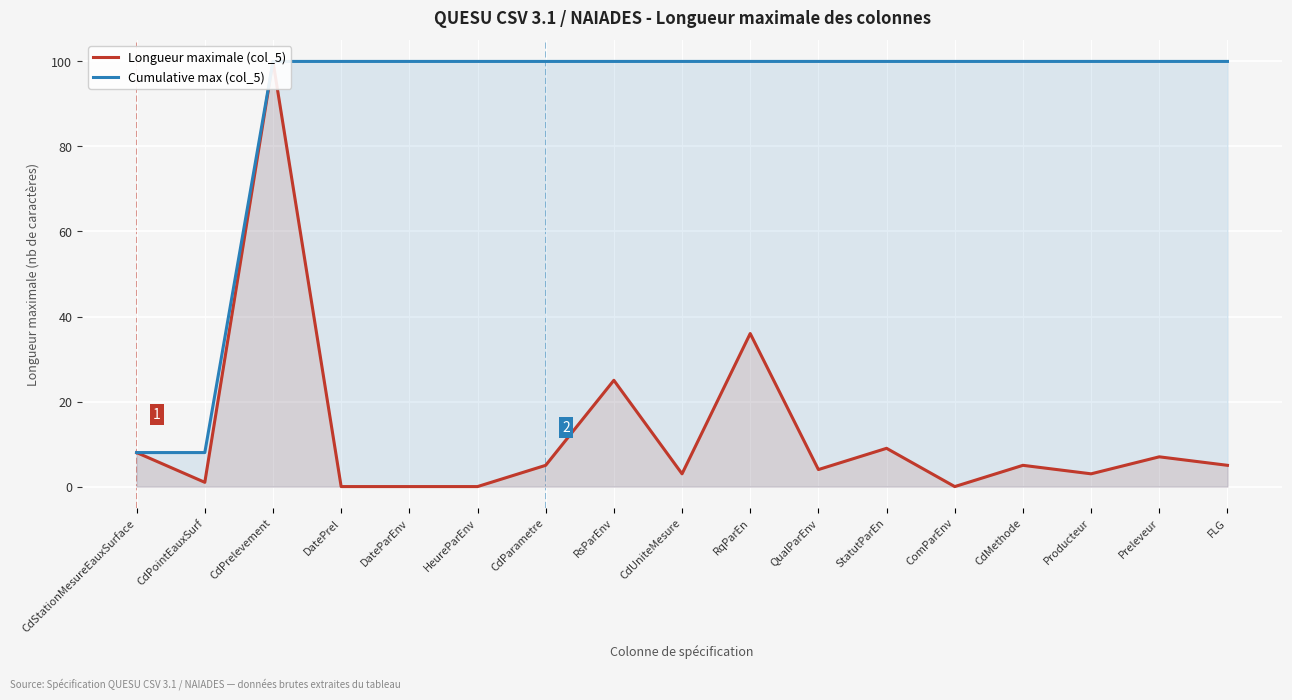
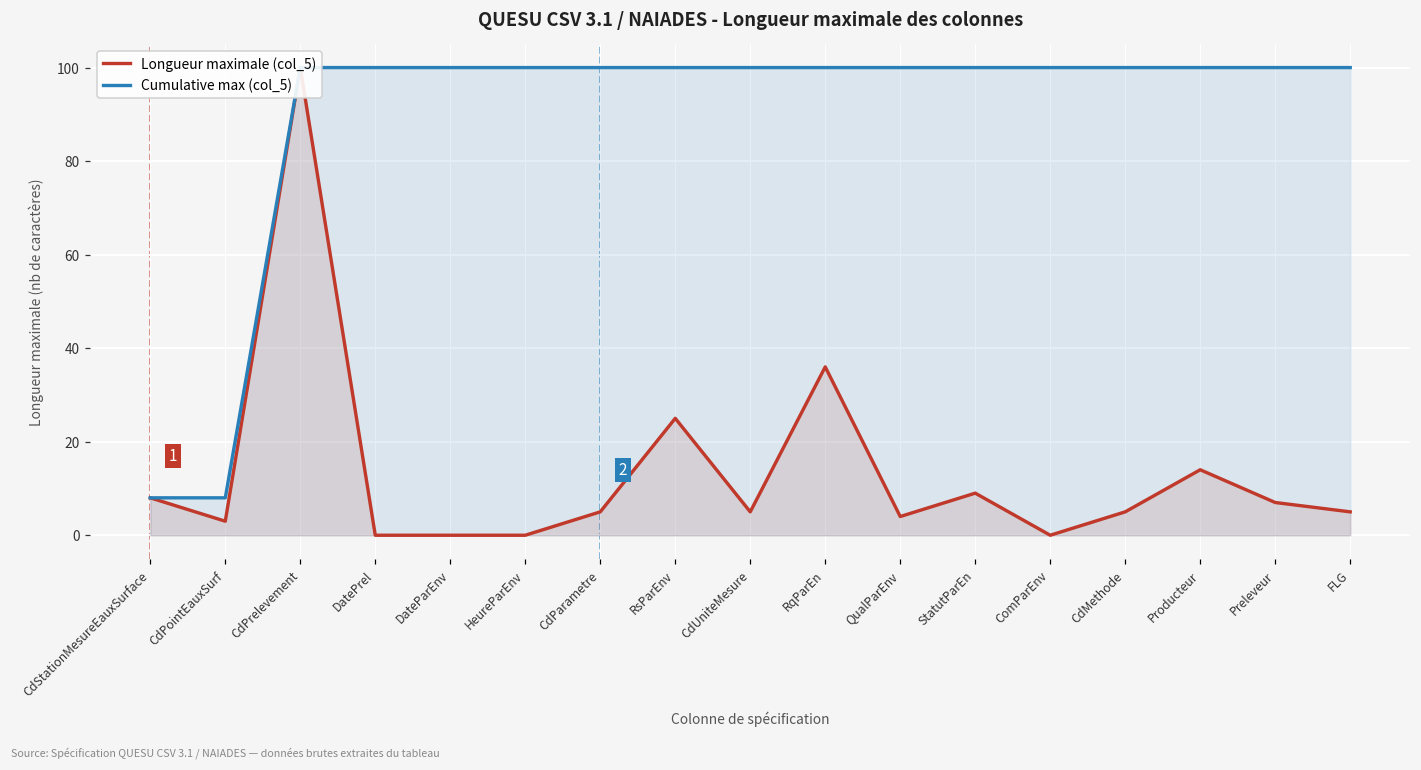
Longueur maximale (col_5), CdPointEauxSurf: 1 -> 3
Longueur maximale (col_5), CdUniteMesure: 3 -> 5
Longueur maximale (col_5), Producteur: 3 -> 14
